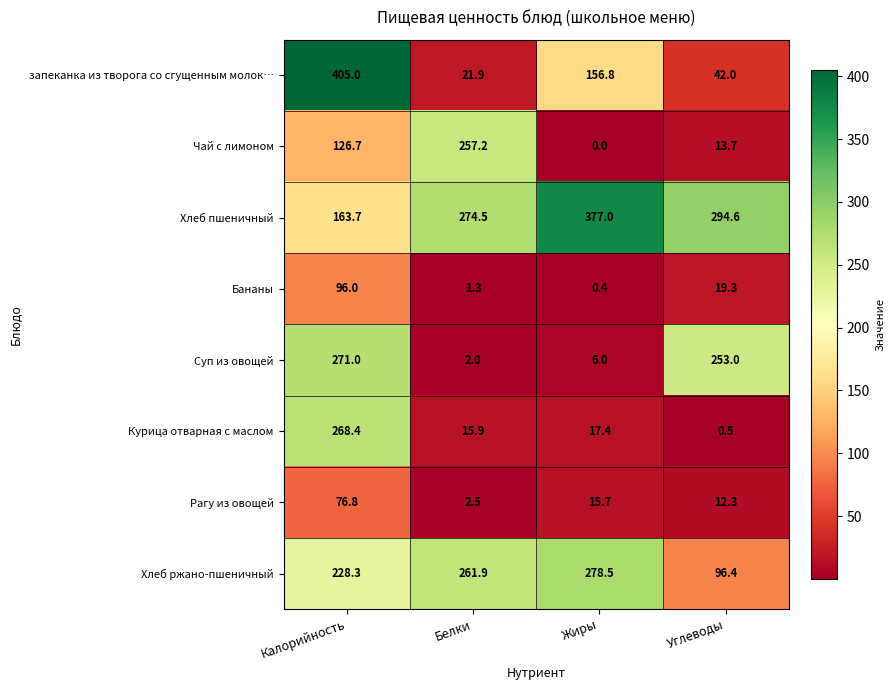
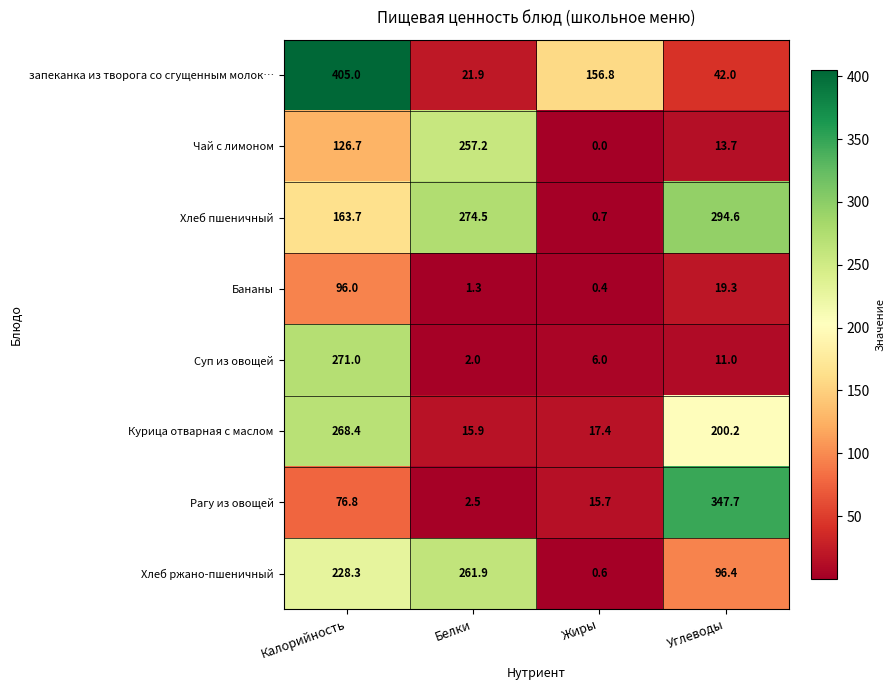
Хлеб пшеничный, Жиры: 377.0 -> 0.7
Суп из овощей, Углеводы: 253.0 -> 11.0
Курица отварная с маслом, Углеводы: 0.5 -> 200.2
Рагу из овощей, Углеводы: 12.3 -> 347.7
Хлеб ржано-пшеничный, Жиры: 278.5 -> 0.6
